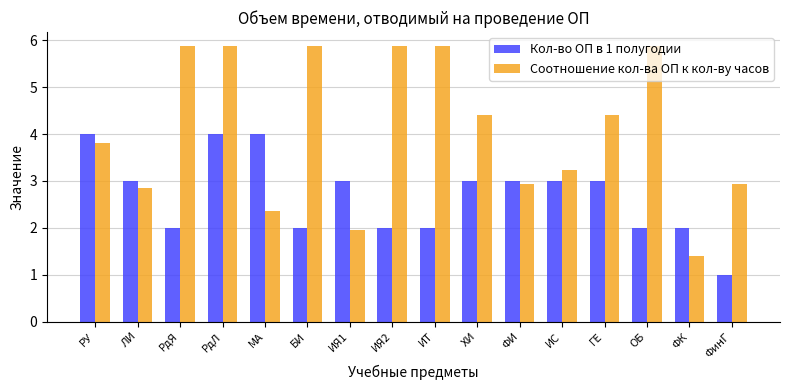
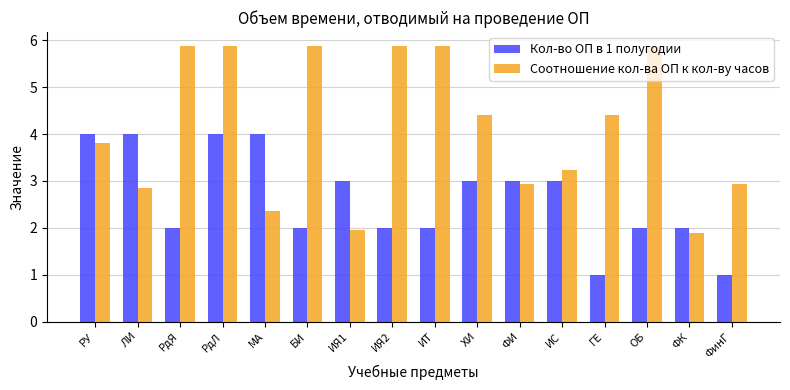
Кол-во ОП в 1 полугодии, ЛИ: 3 -> 4
Кол-во ОП в 1 полугодии, ГЕ: 3 -> 1
Соотношение кол-ва ОП к кол-ву часов, ФК: 1.4 -> 1.9
